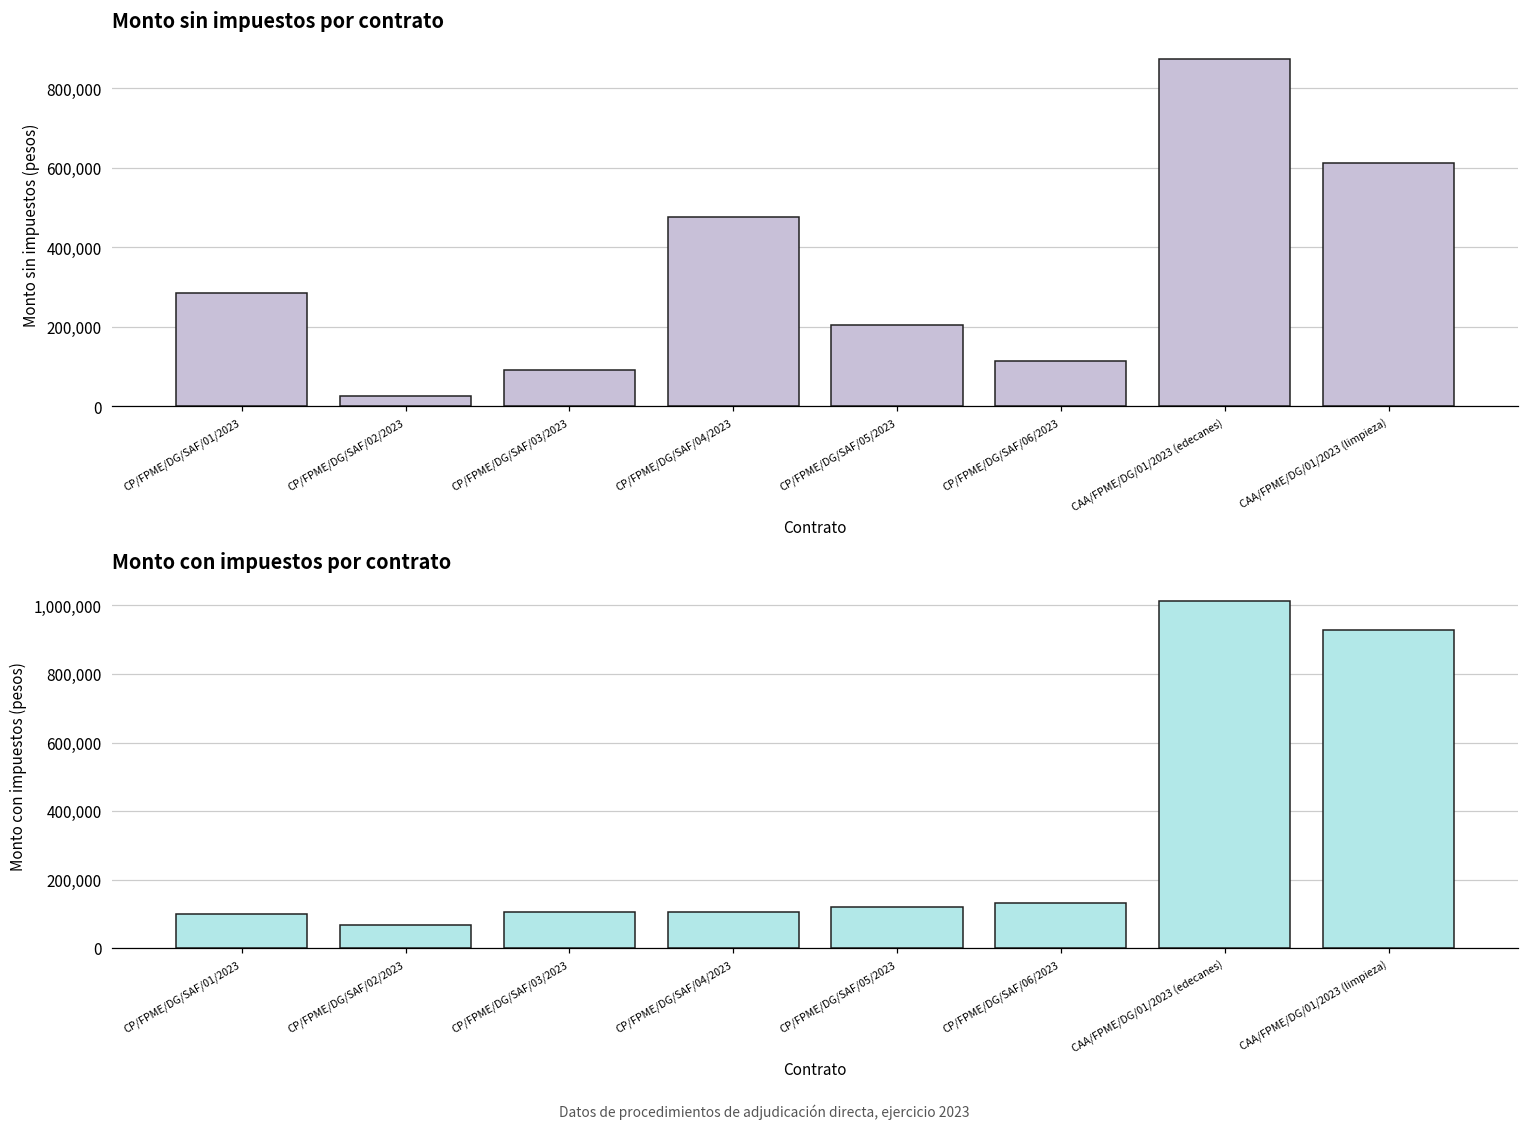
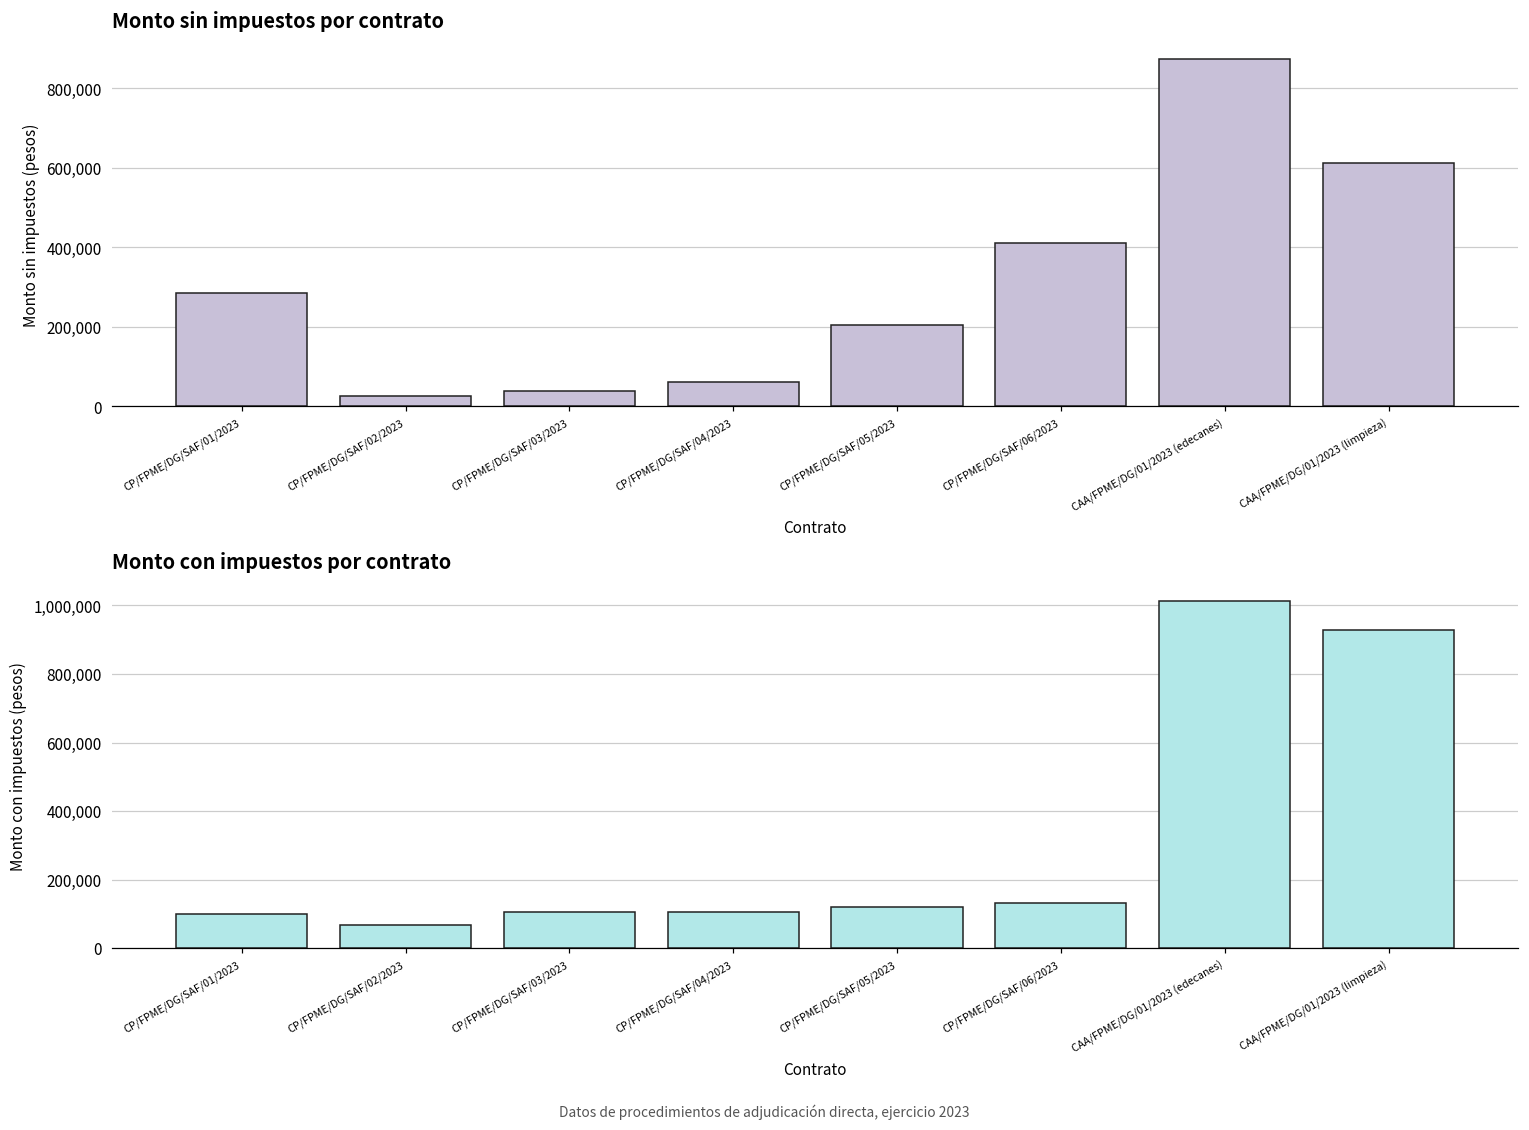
Monto sin impuestos por contrato, CP/FPME/DG/SAF/03/2023: 90,000 -> 40,000
Monto sin impuestos por contrato, CP/FPME/DG/SAF/04/2023: 480,000 -> 60,000
Monto sin impuestos por contrato, CP/FPME/DG/SAF/06/2023: 110,000 -> 410,000
